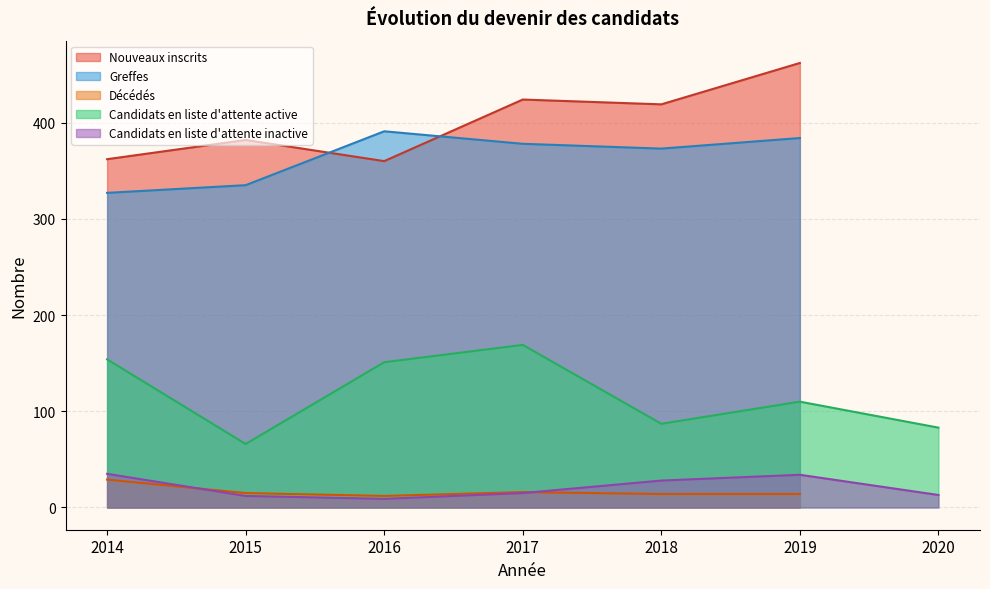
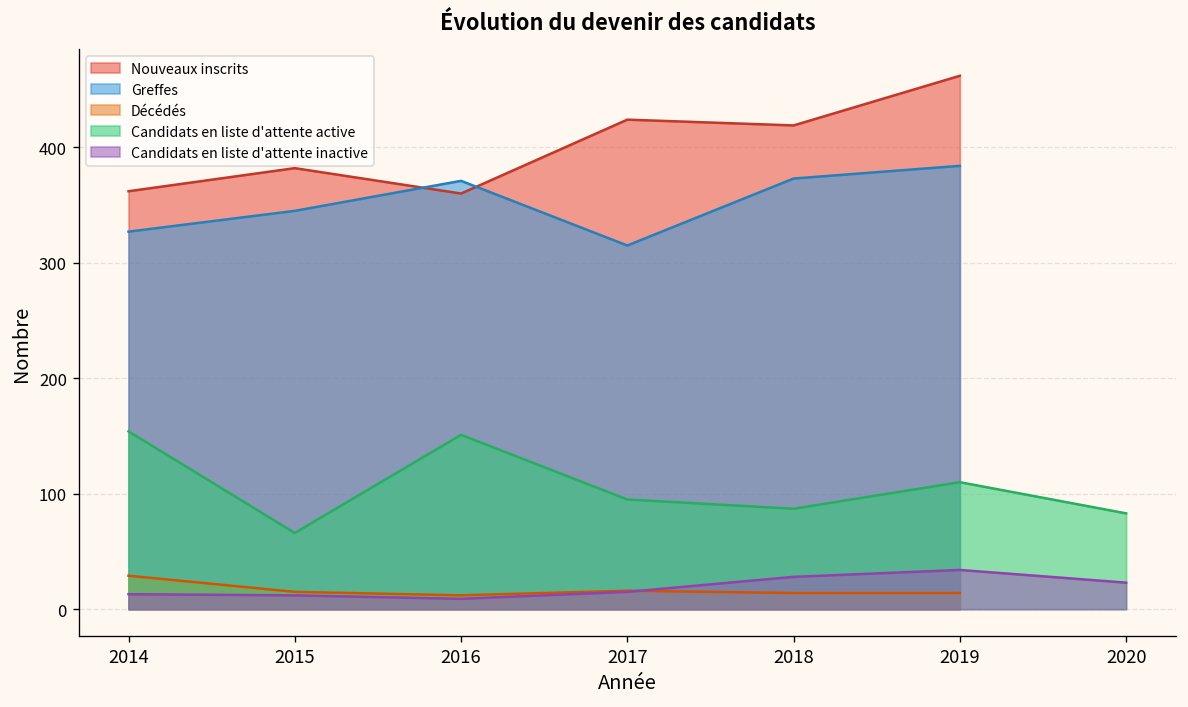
Candidats en liste d'attente inactive, 2014: 40 -> 10
Greffes, 2015: 340 -> 350
Greffes, 2016: 390 -> 370
Greffes, 2017: 380 -> 320
Candidats en liste d'attente active, 2017: 170 -> 100
Candidats en liste d'attente inactive, 2020: 10 -> 20
